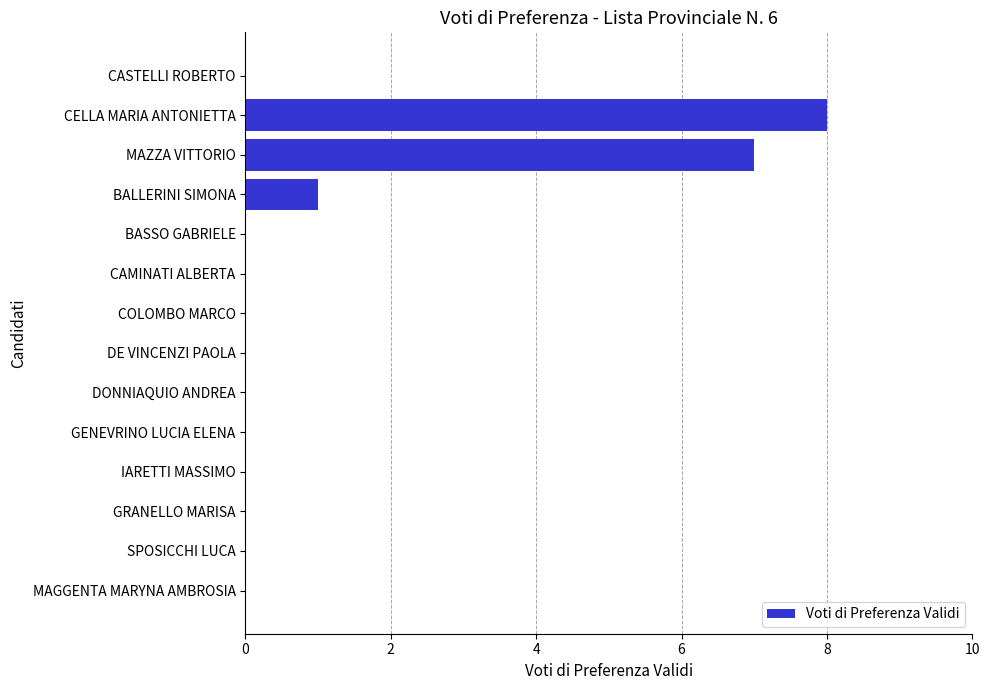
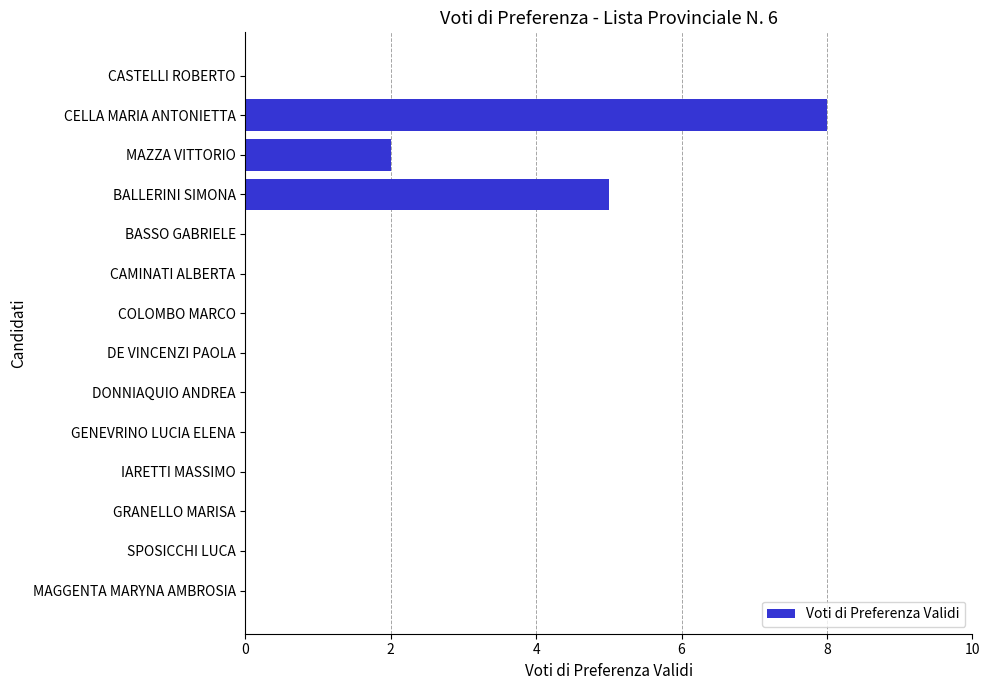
MAZZA VITTORIO: 7 -> 2
BALLERINI SIMONA: 1 -> 5
